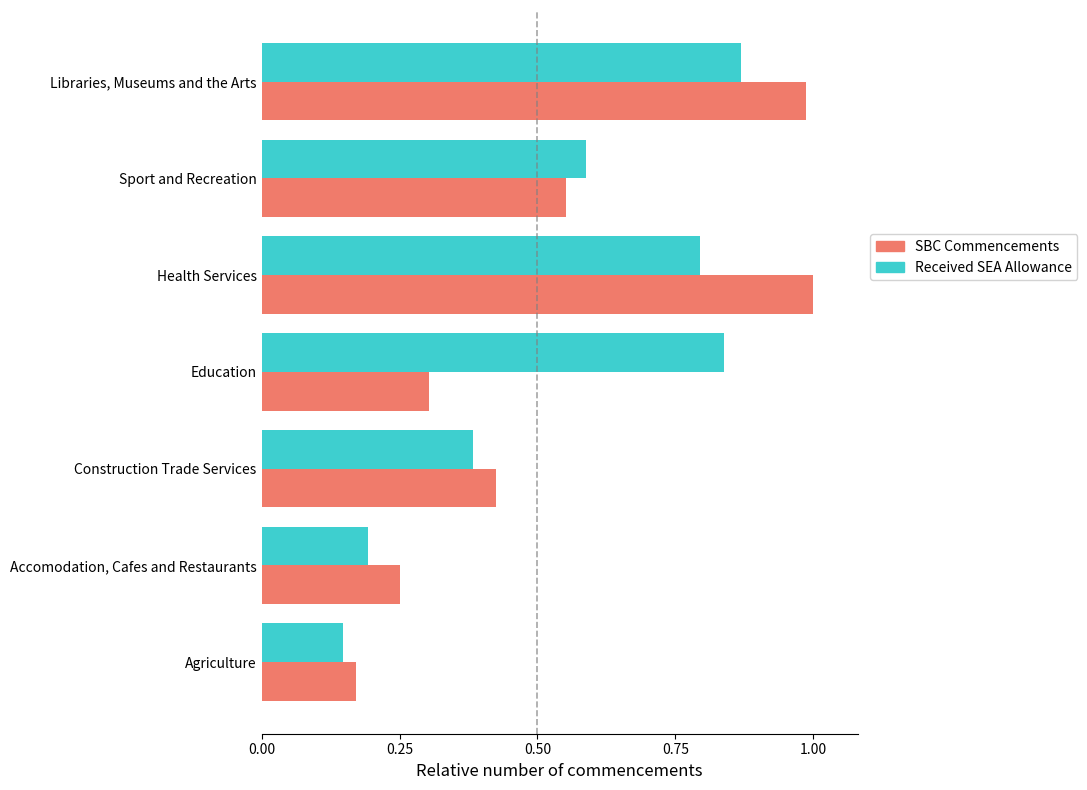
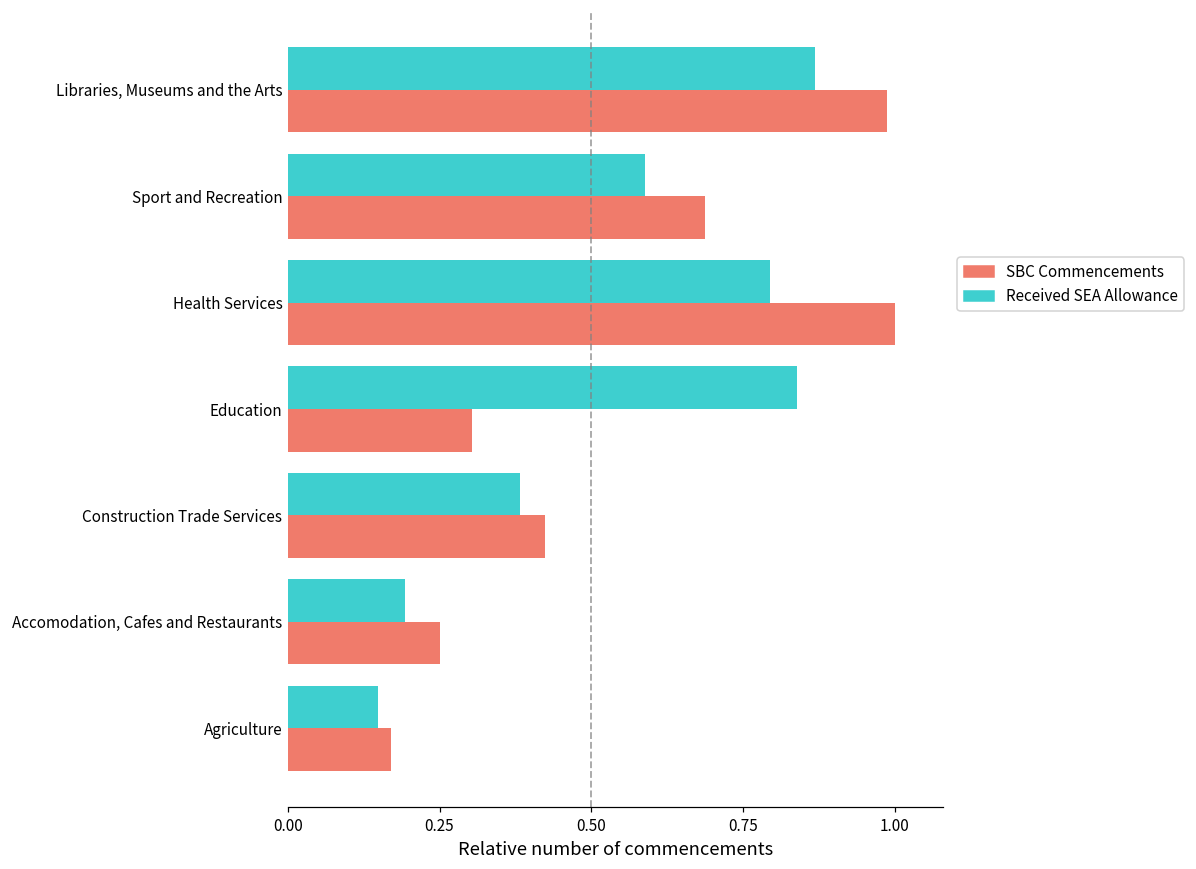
SBC Commencements, Sport and Recreation: 0.55 -> 0.69
